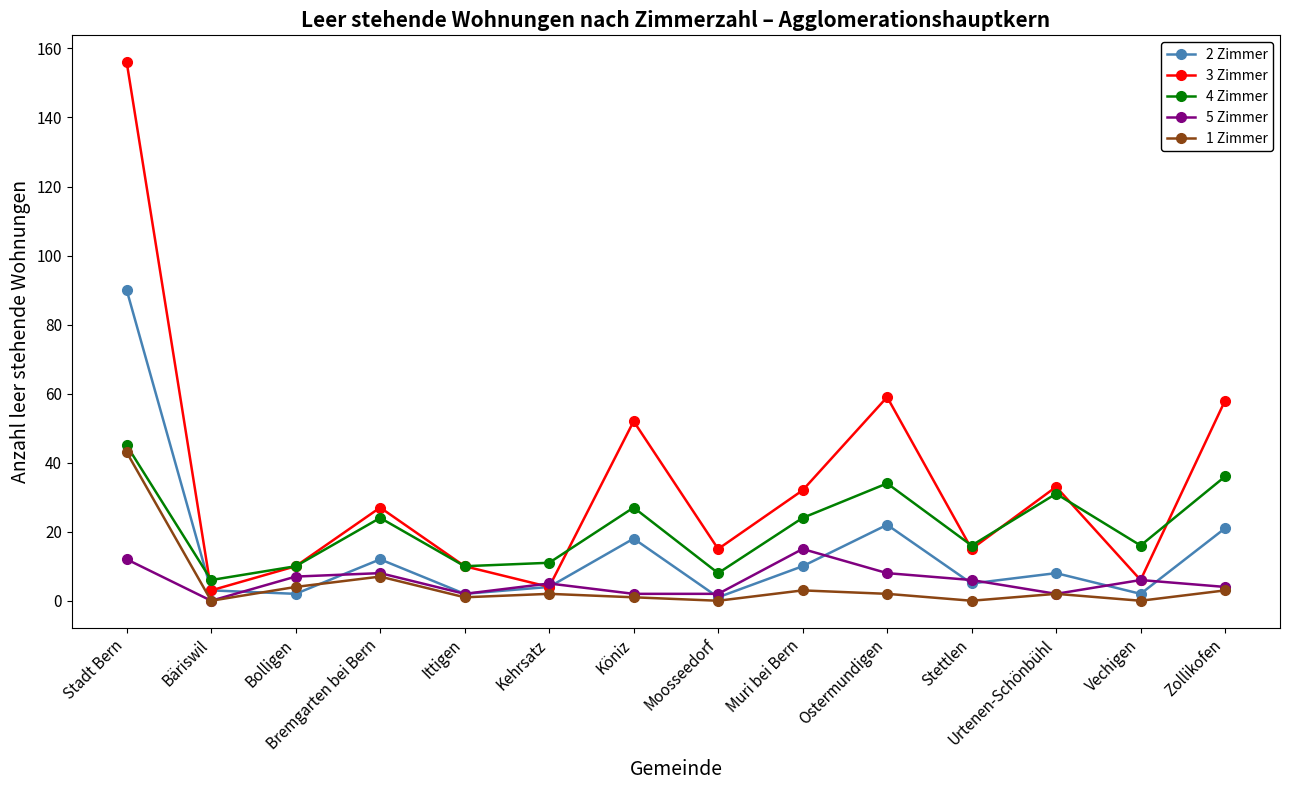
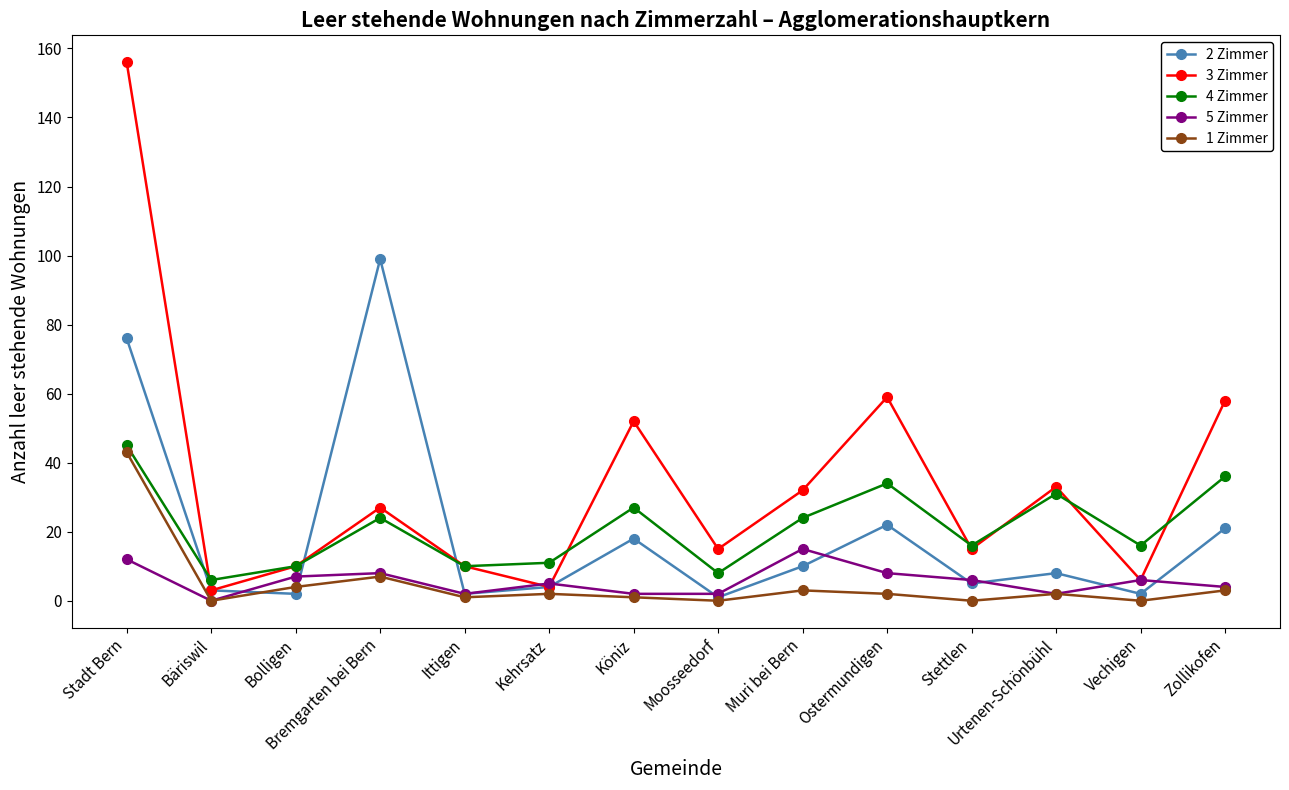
2 Zimmer, Stadt Bern: 90 -> 76
2 Zimmer, Bremgarten bei Bern: 12 -> 99
